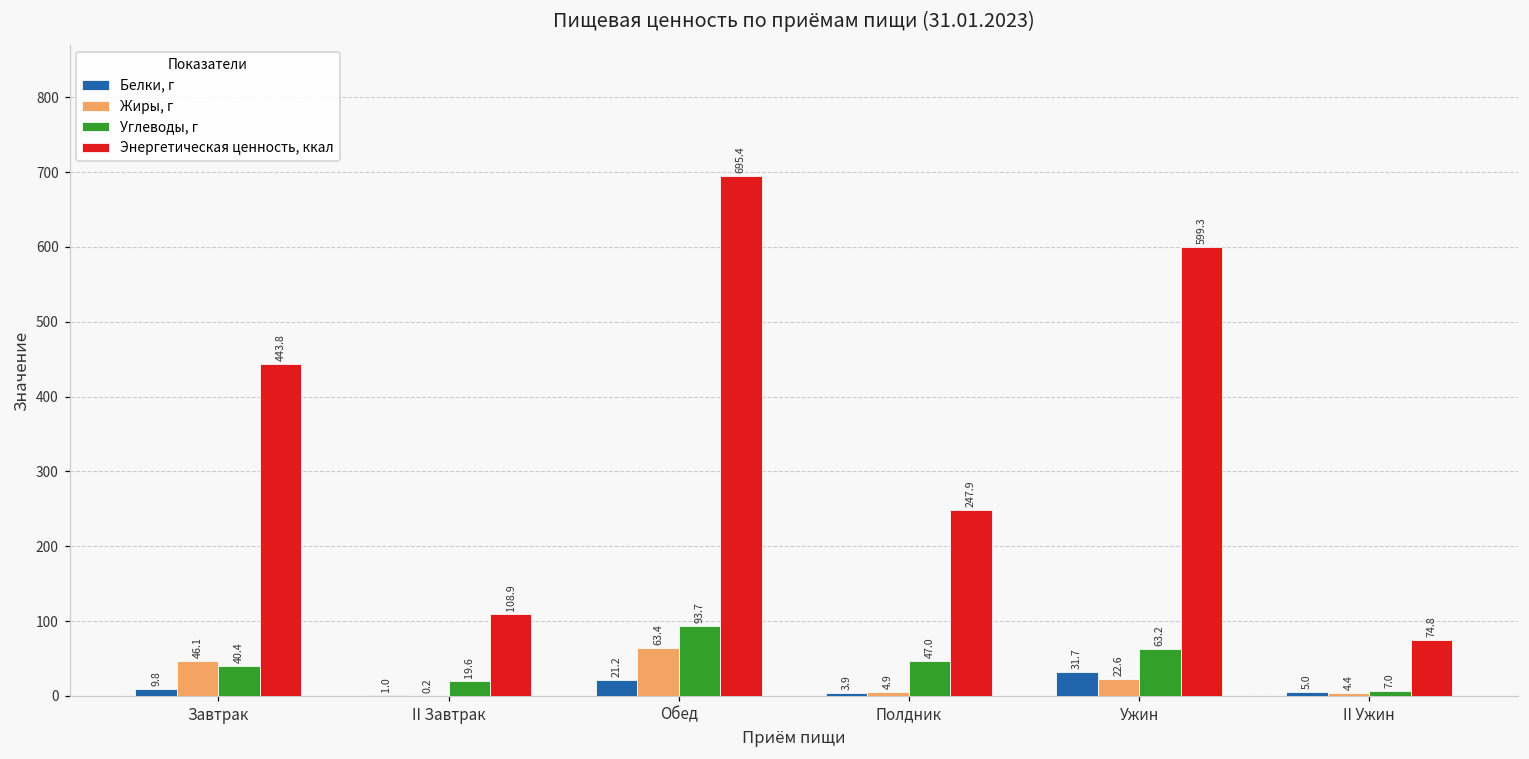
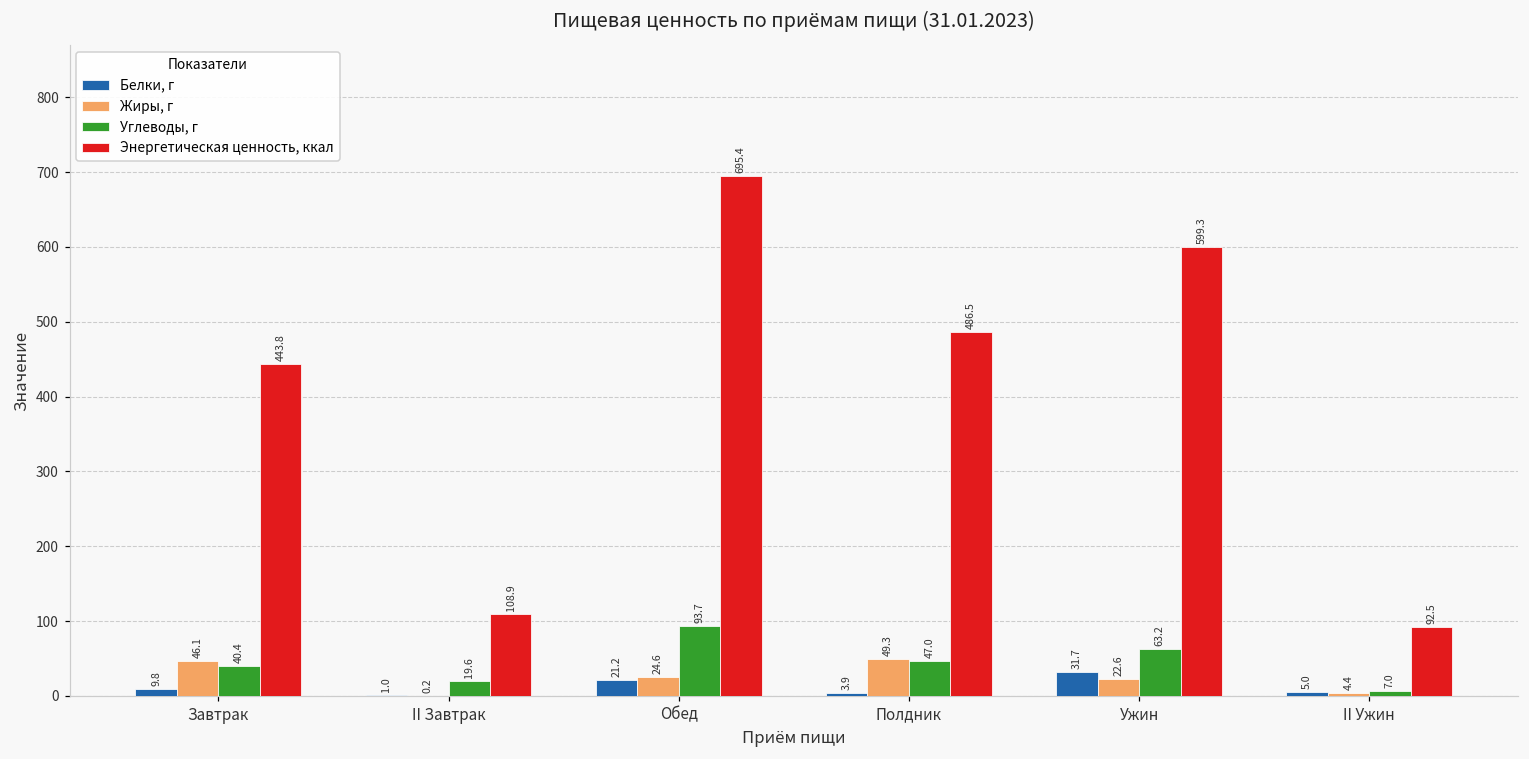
Жиры, г, Обед: 63.4 -> 24.6
Жиры, г, Полдник: 4.9 -> 49.3
Энергетическая ценность, ккал, Полдник: 247.9 -> 486.5
Энергетическая ценность, ккал, II Ужин: 74.8 -> 92.5
